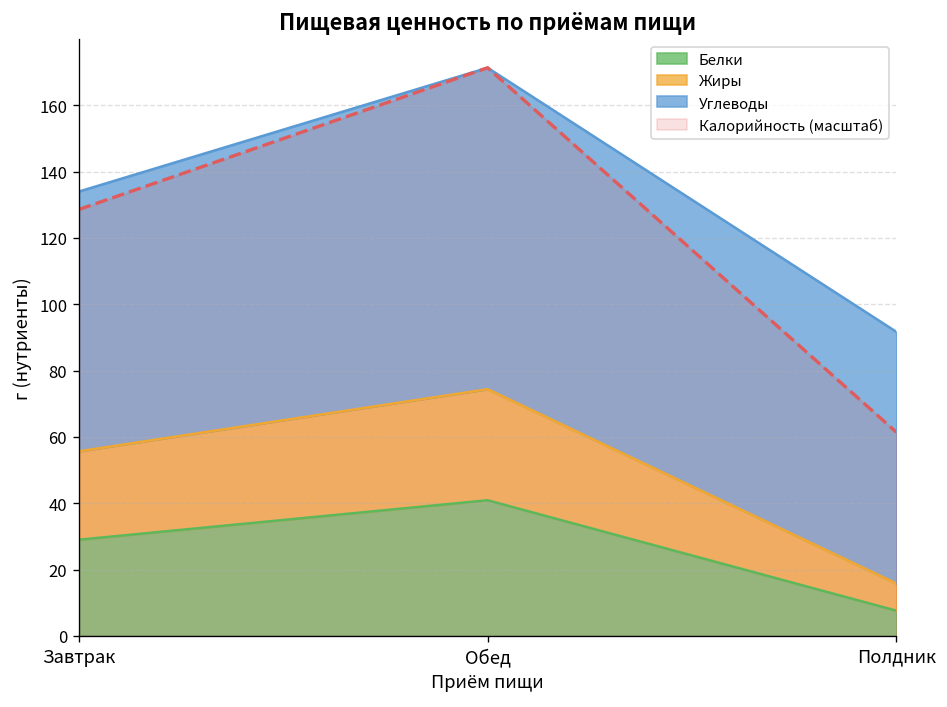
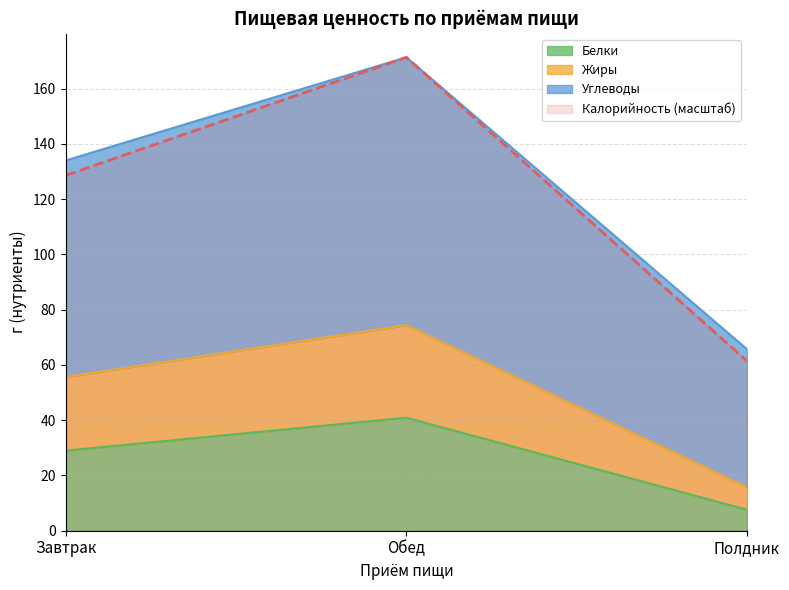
Углеводы, Полдник: 76 -> 50
